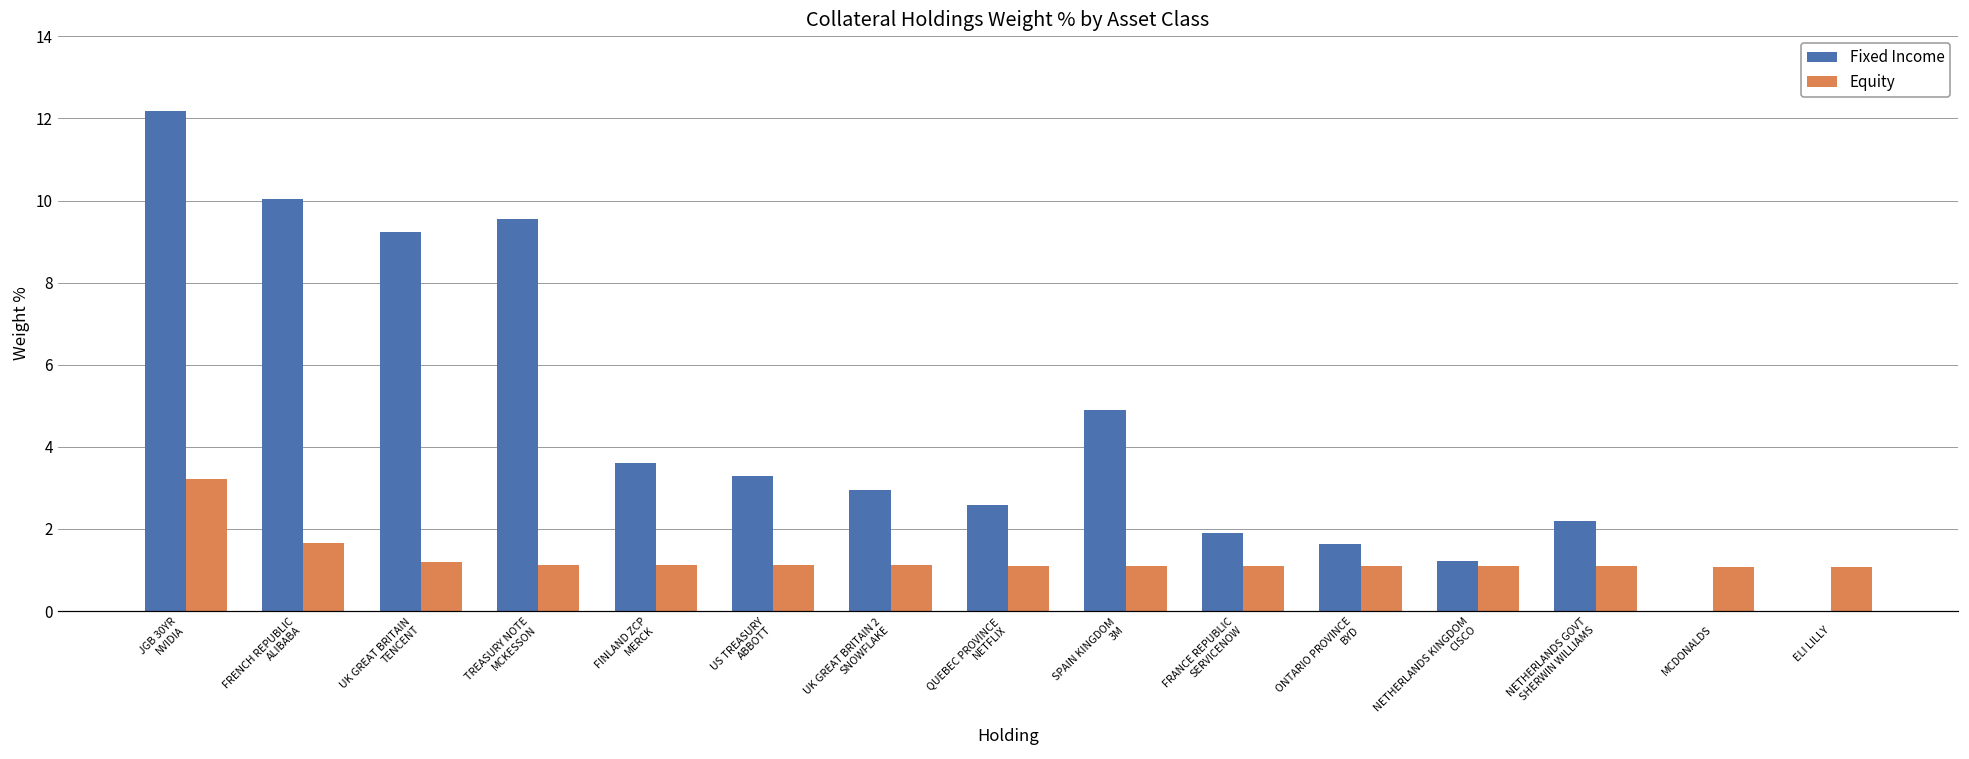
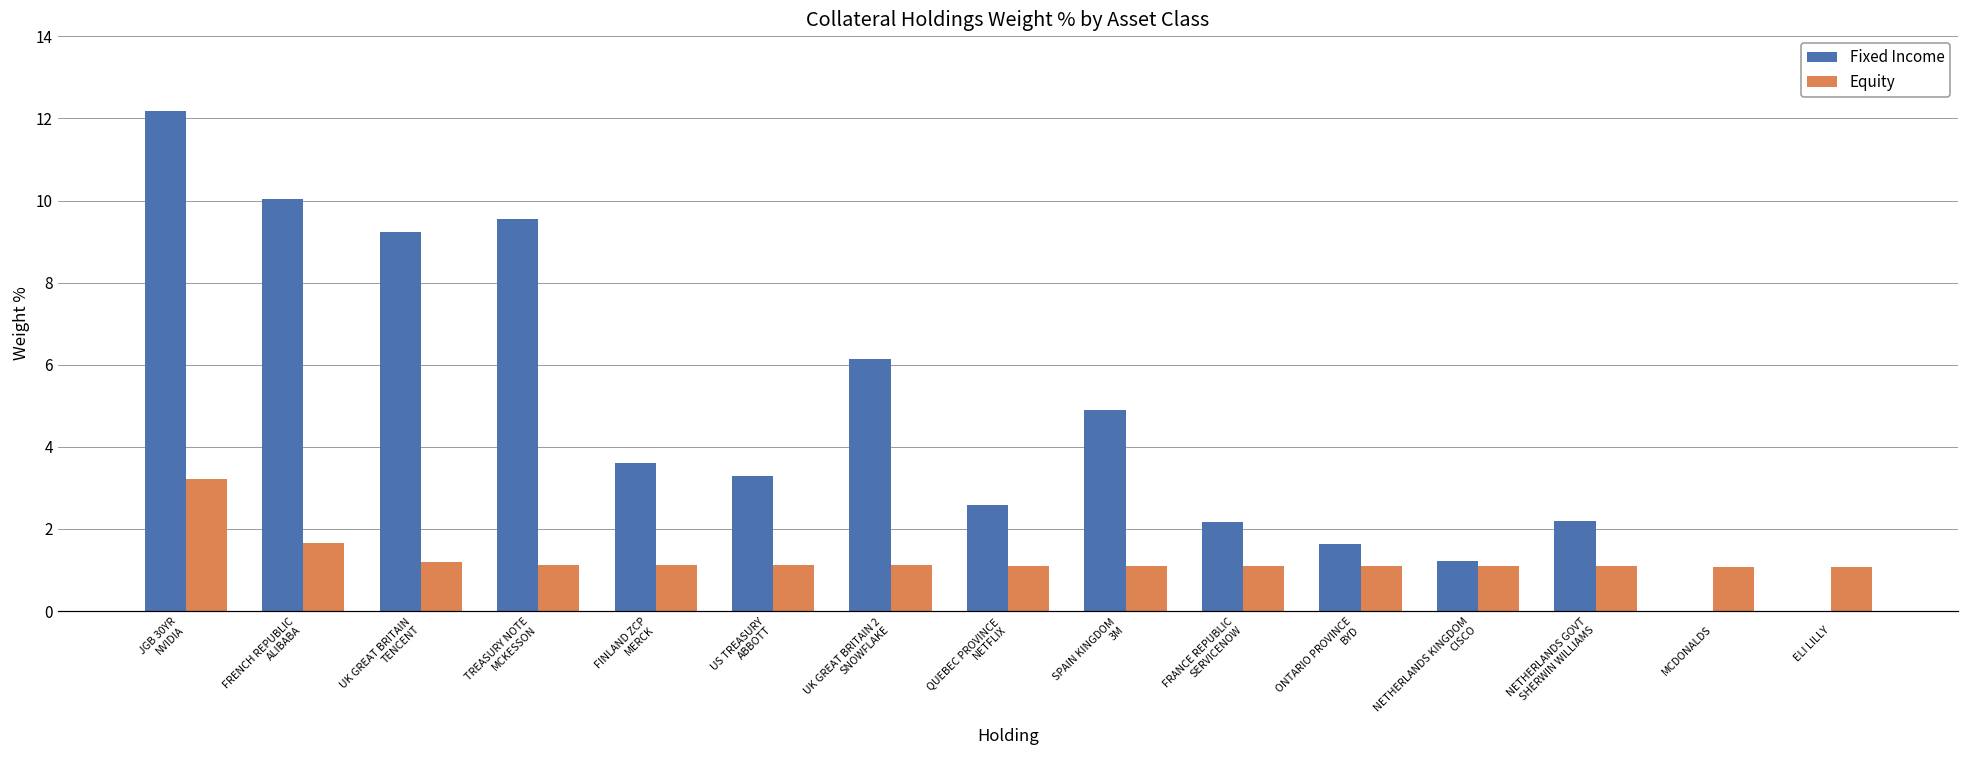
Fixed Income, UK GREAT BRITAIN 2 SNOWFLAKE: 3.0 -> 6.2
Fixed Income, FRANCE REPUBLIC SERVICENOW: 1.9 -> 2.2
